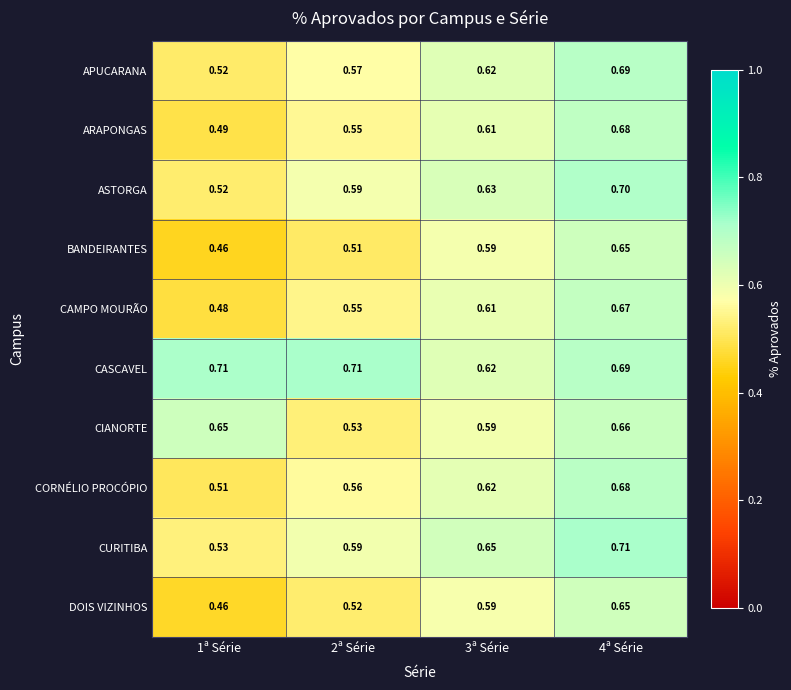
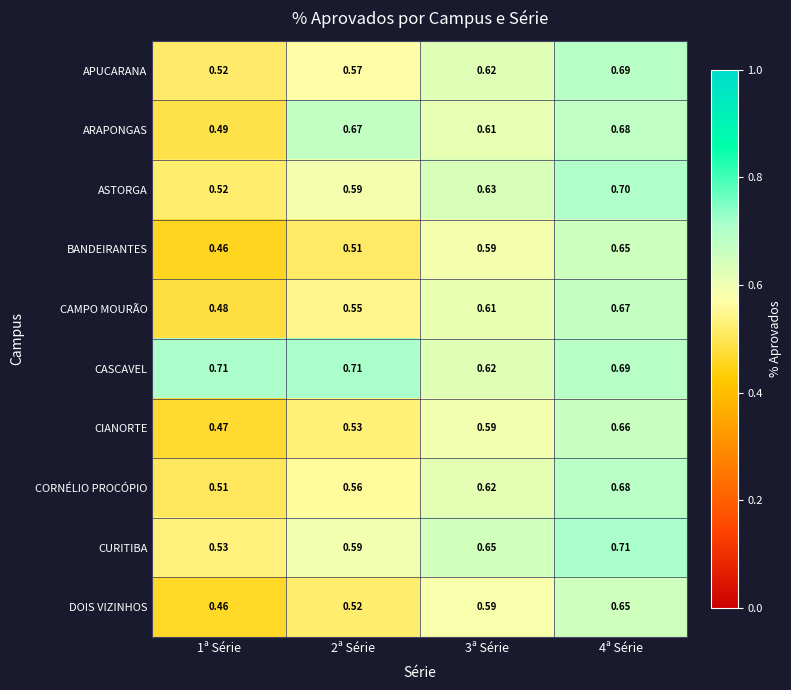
ARAPONGAS, 2ª Série: 0.55 -> 0.67
CIANORTE, 1ª Série: 0.65 -> 0.47
